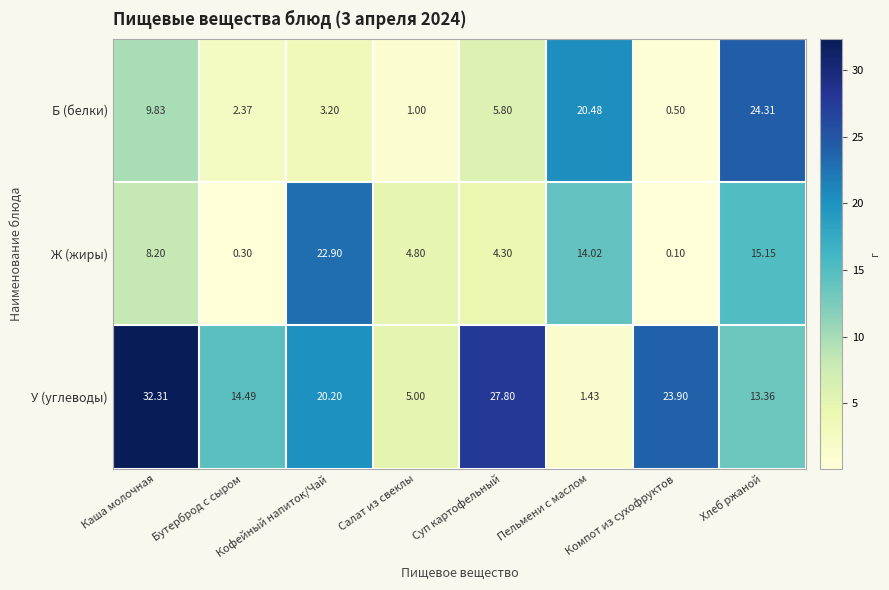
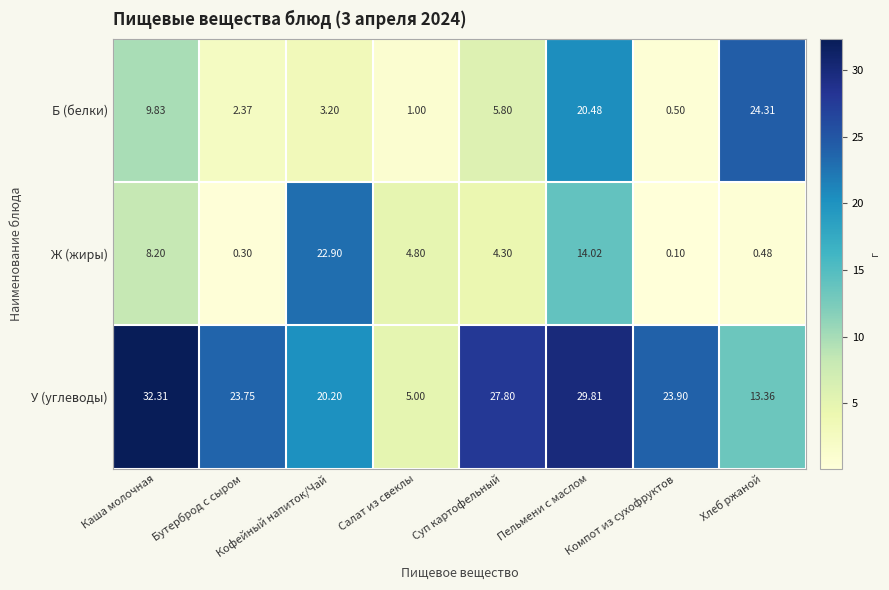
Ж (жиры), Хлеб ржаной: 15.15 -> 0.48
У (углеводы), Бутерброд с сыром: 14.49 -> 23.75
У (углеводы), Пельмени с маслом: 1.43 -> 29.81
